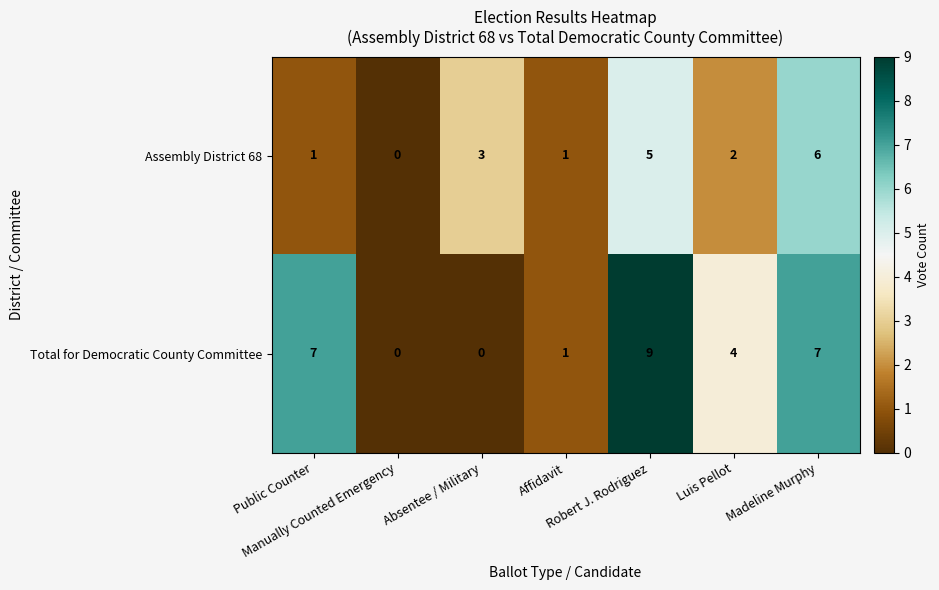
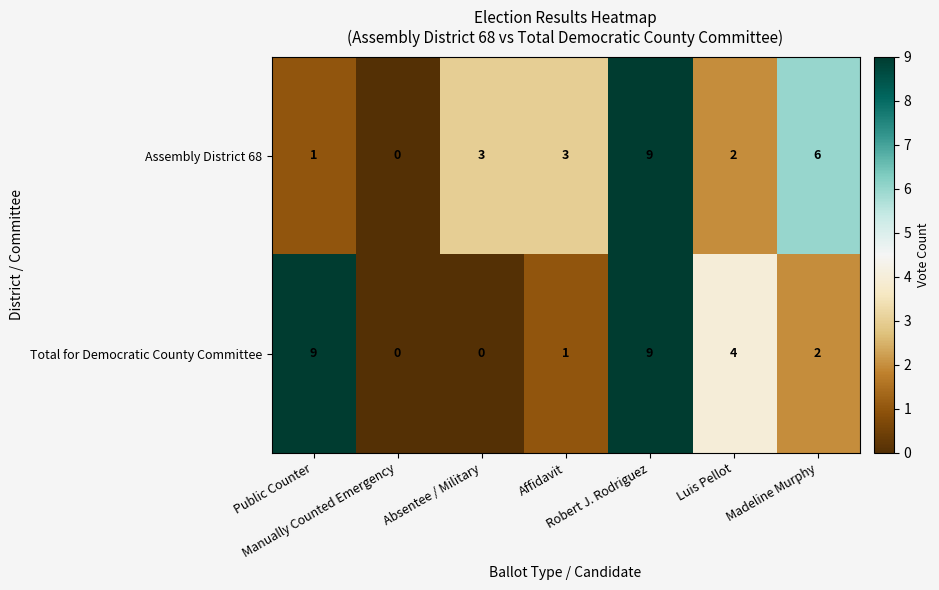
Assembly District 68, Affidavit: 1 -> 3
Assembly District 68, Robert J. Rodriguez: 5 -> 9
Total for Democratic County Committee, Public Counter: 7 -> 9
Total for Democratic County Committee, Madeline Murphy: 7 -> 2
